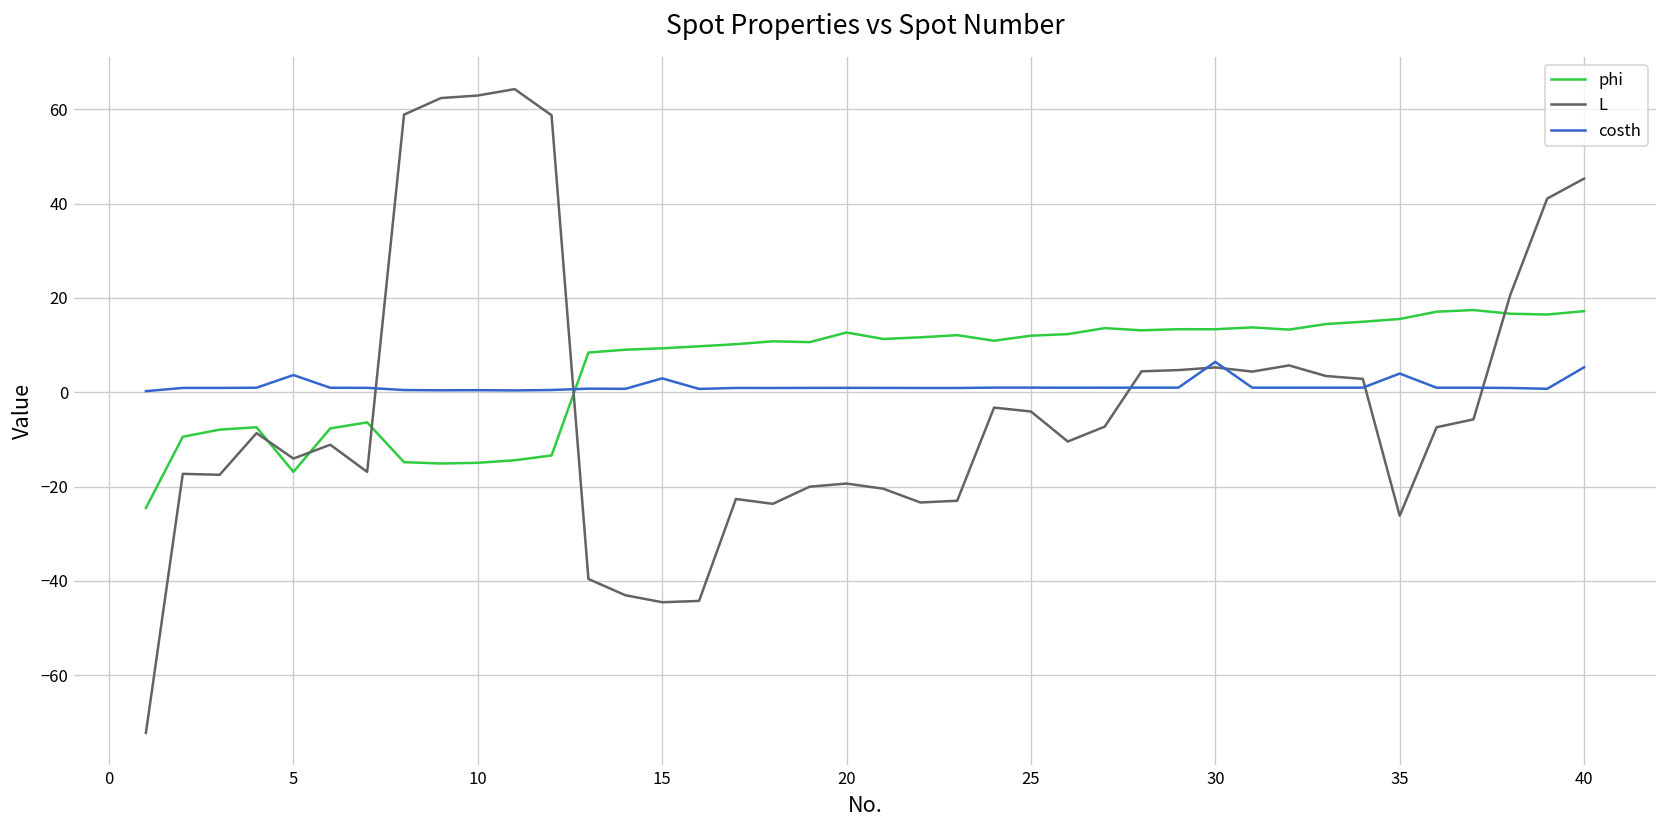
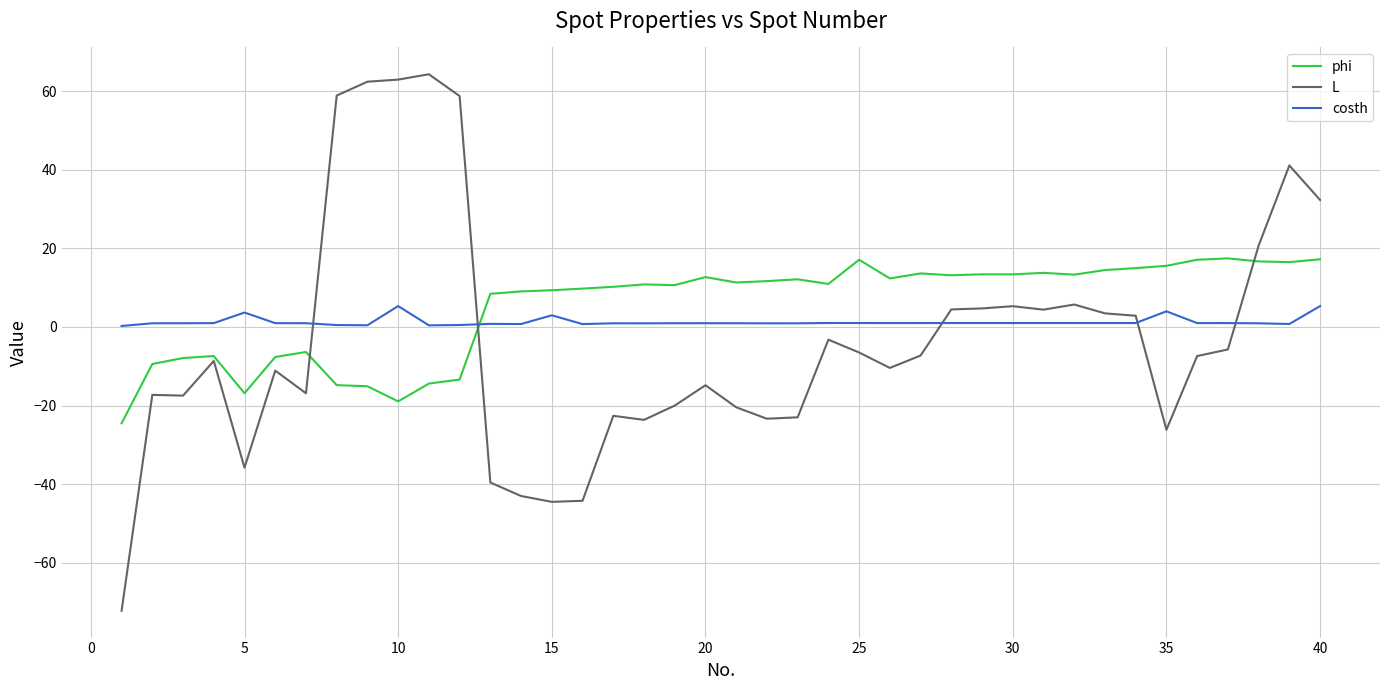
L, 5: -14 -> -36
phi, 10: -15 -> -19
costh, 10: 0 -> 5
L, 20: -19 -> -15
phi, 25: 12 -> 17
L, 25: -4 -> -7
costh, 30: 6 -> 1
L, 40: 45 -> 32
